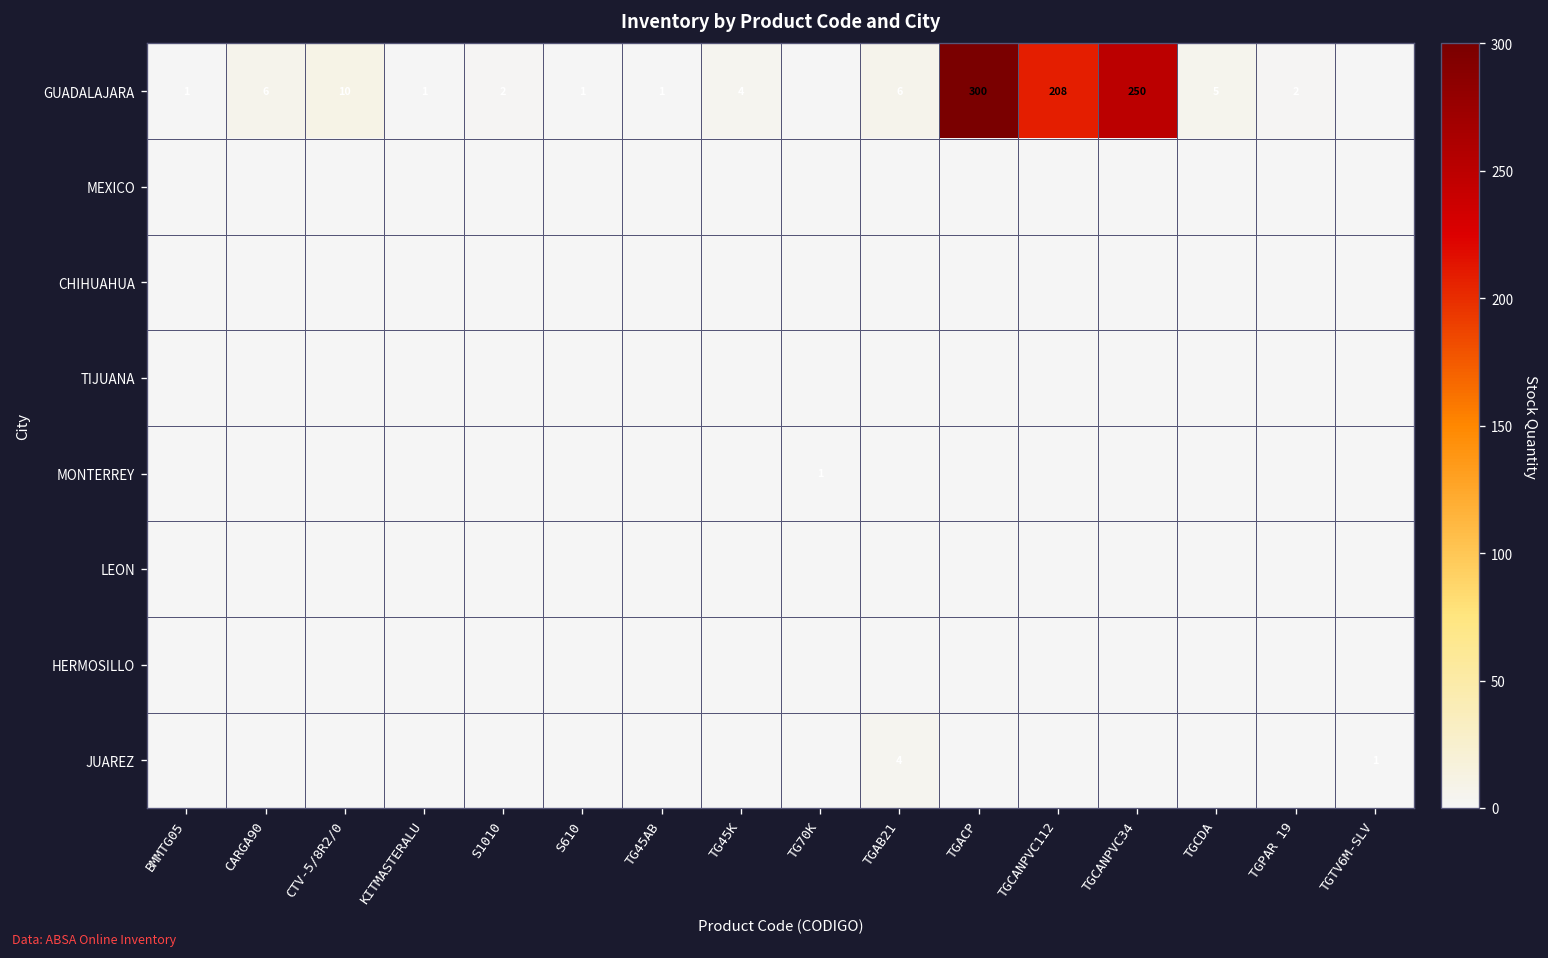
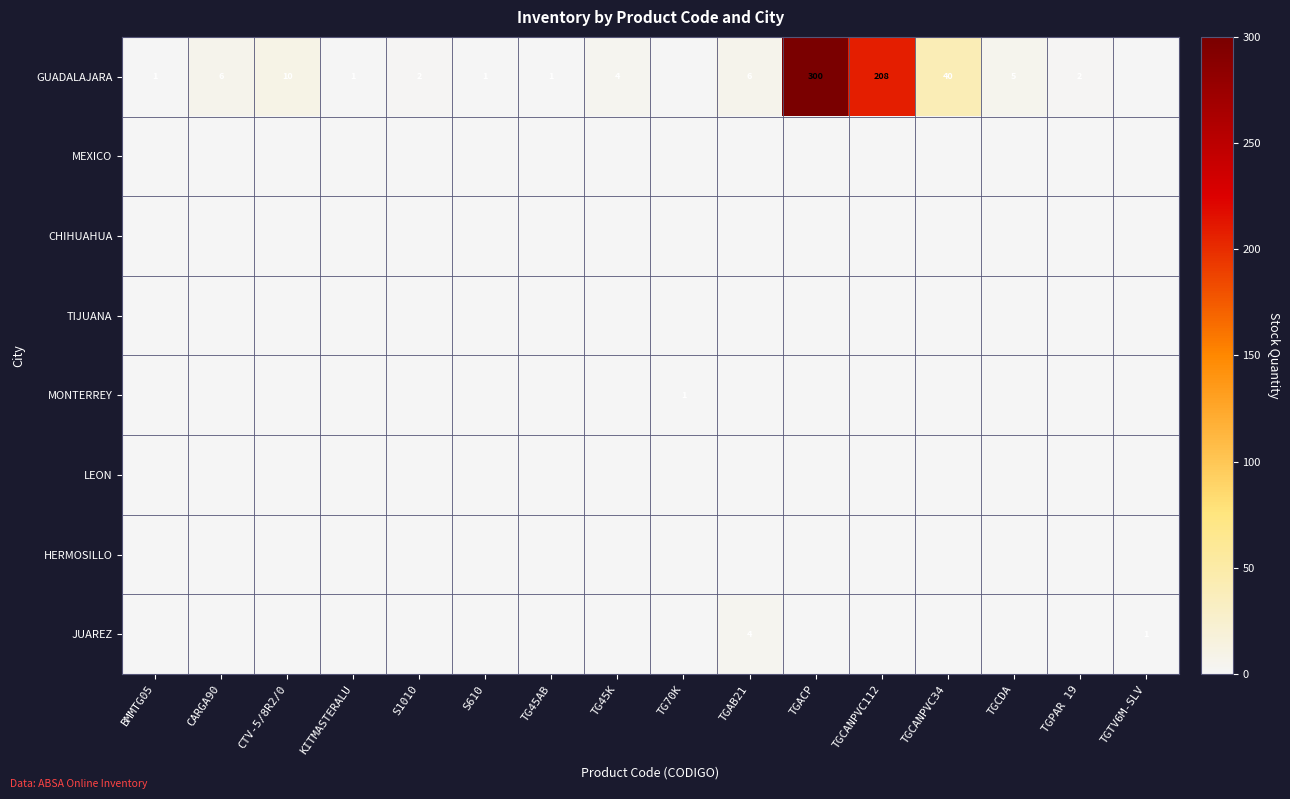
GUADALAJARA, TGCANPVC34: 250 -> 40
